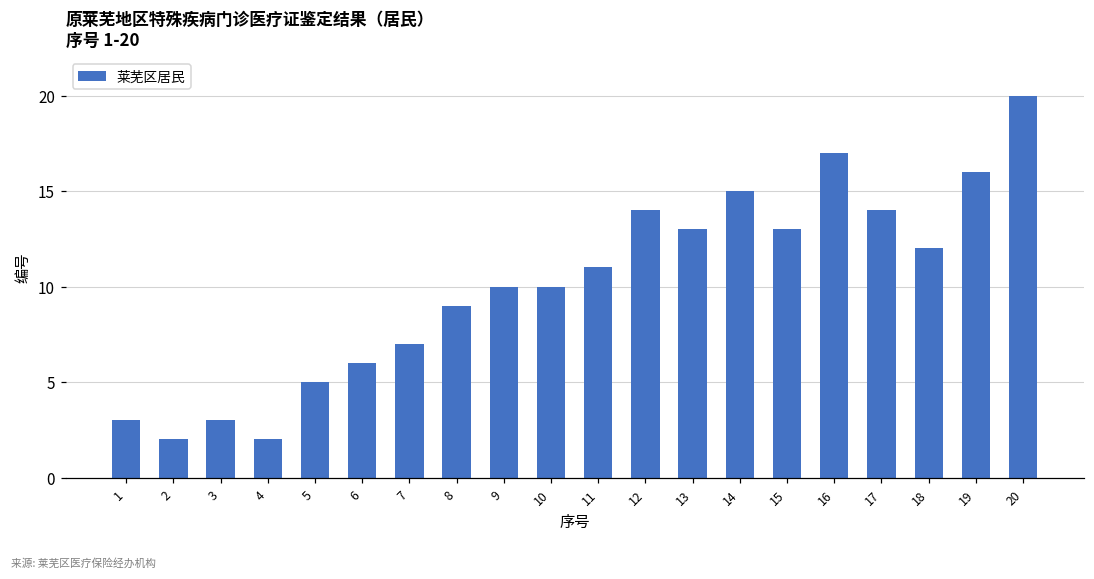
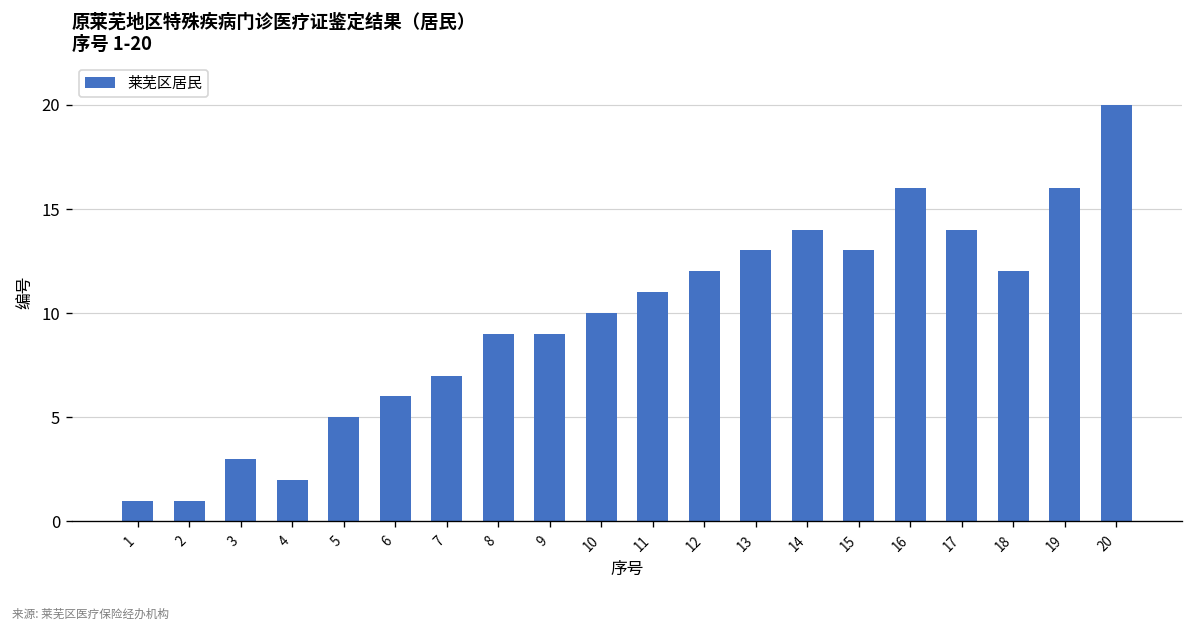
1: 3 -> 1
2: 2 -> 1
9: 10 -> 9
12: 14 -> 12
14: 15 -> 14
16: 17 -> 16
